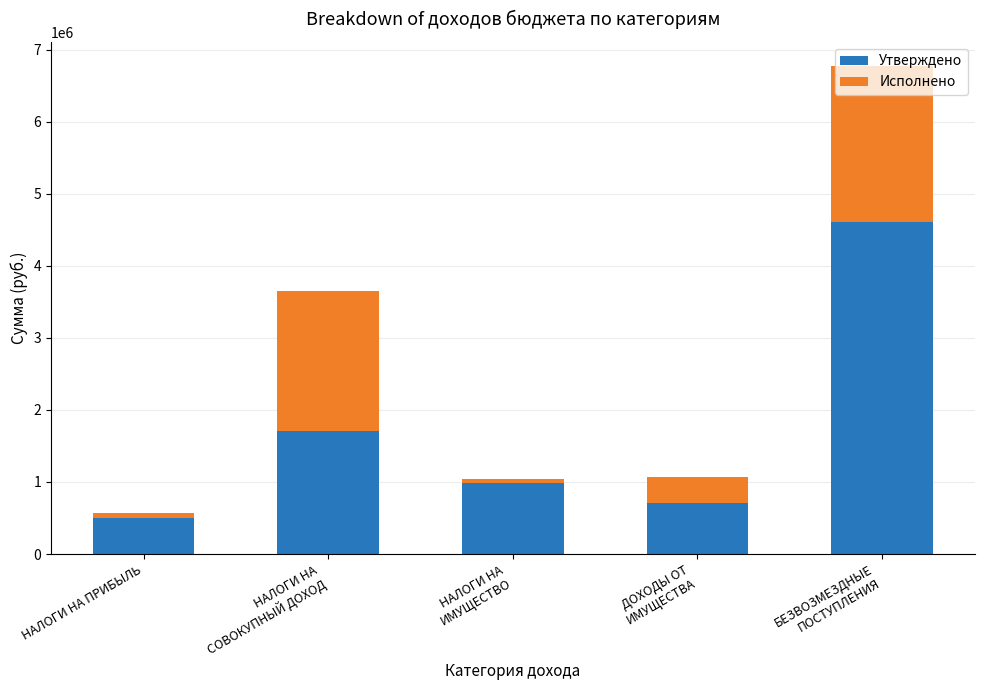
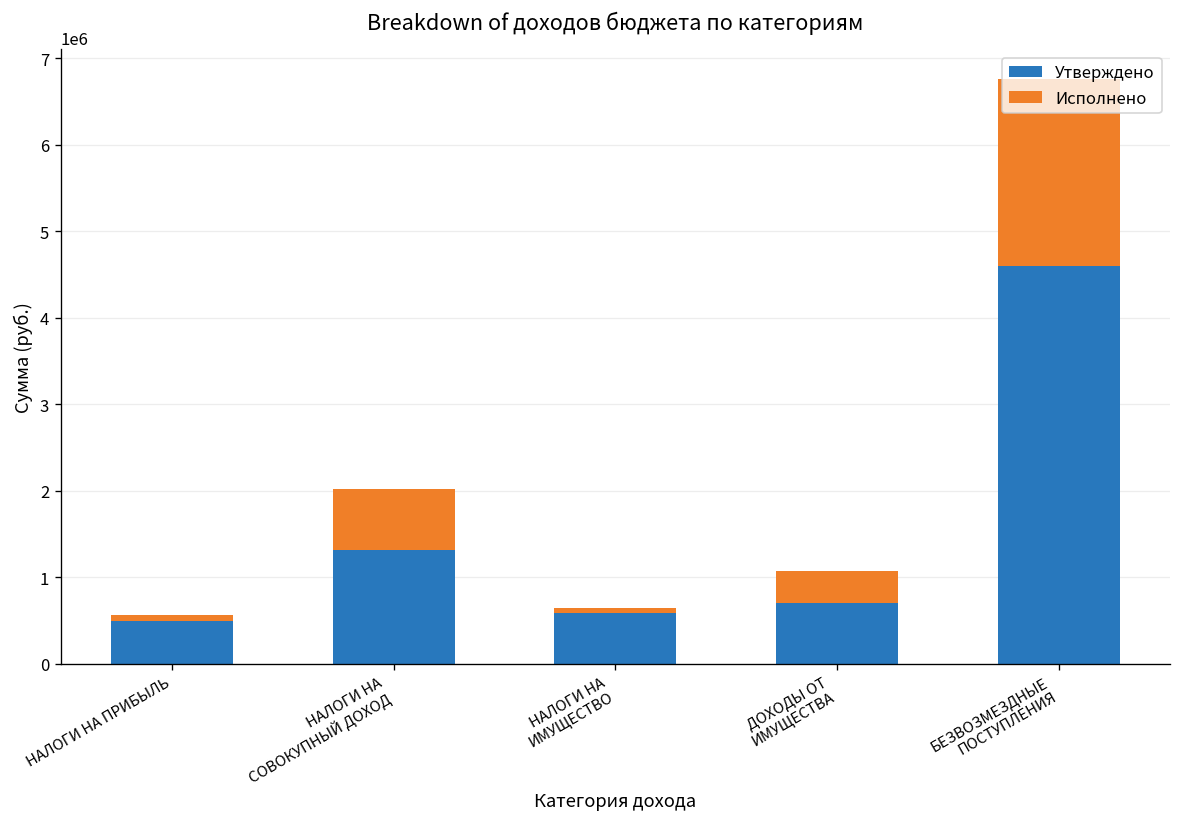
Утверждено, НАЛОГИ НА СОВОКУПНЫЙ ДОХОД: 1700000 -> 1300000
Исполнено, НАЛОГИ НА СОВОКУПНЫЙ ДОХОД: 1900000 -> 700000
Утверждено, НАЛОГИ НА ИМУЩЕСТВО: 1000000 -> 600000
